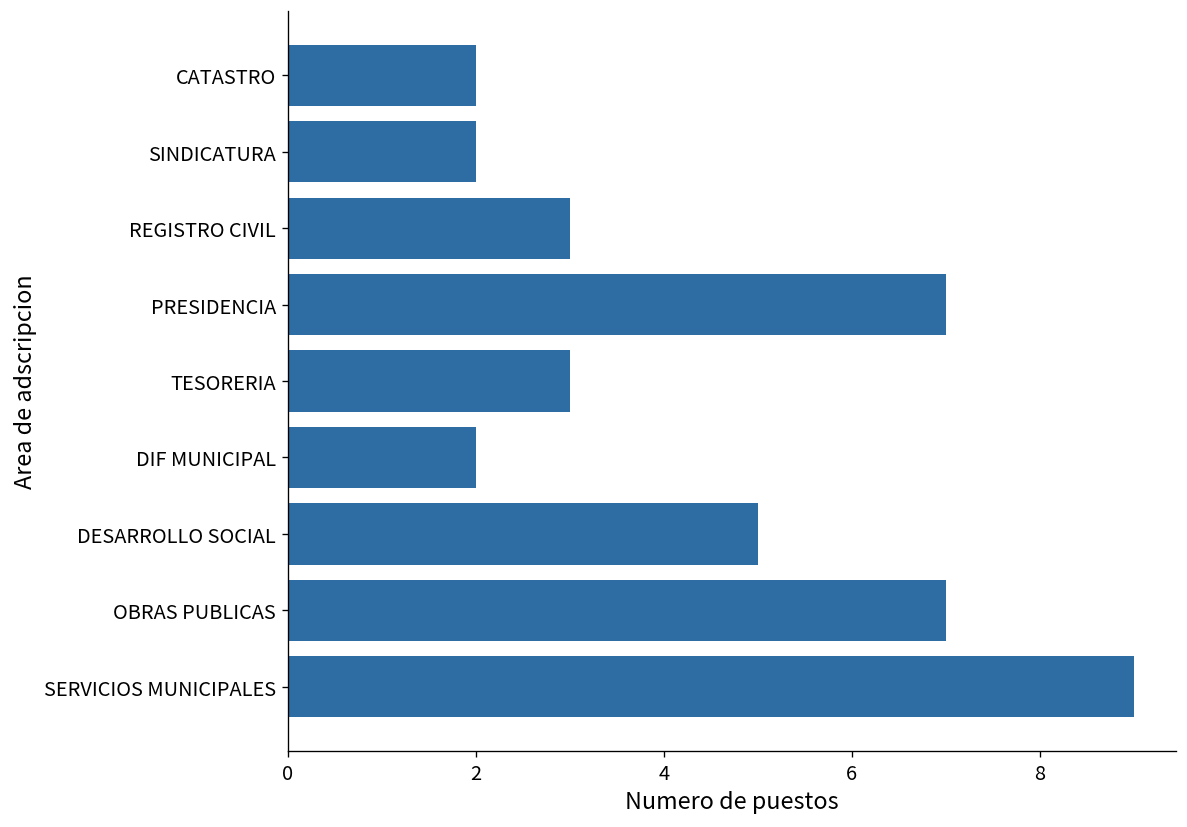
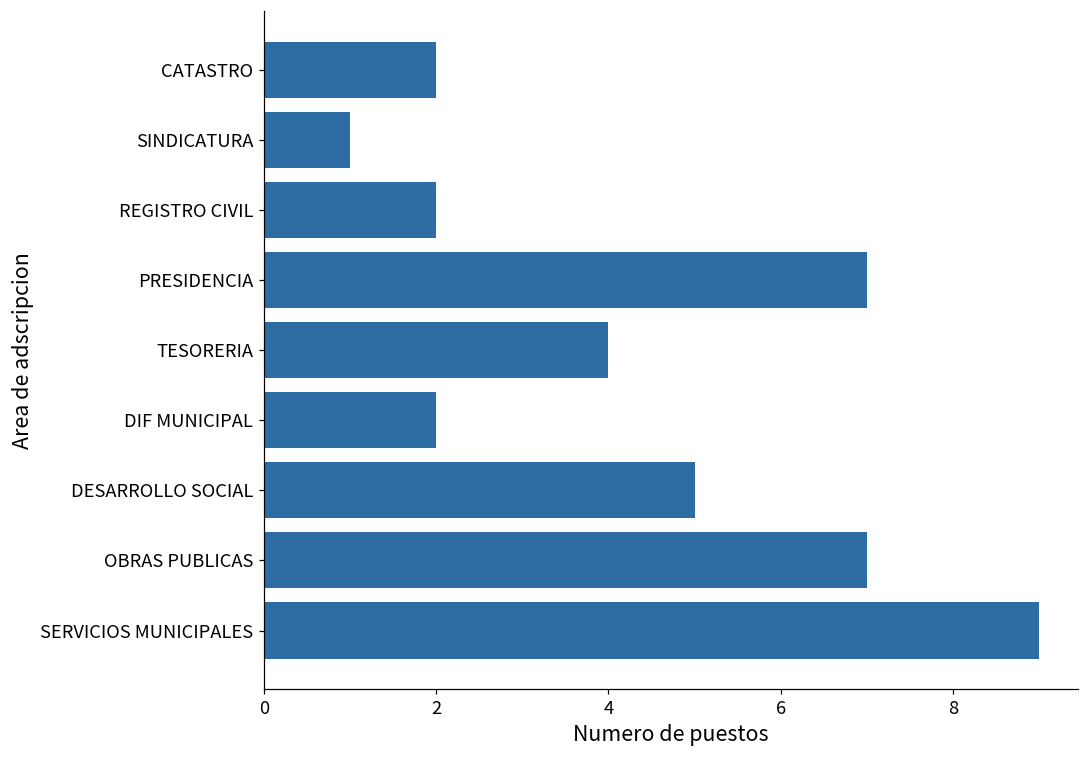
SINDICATURA: 2 -> 1
REGISTRO CIVIL: 3 -> 2
TESORERIA: 3 -> 4
